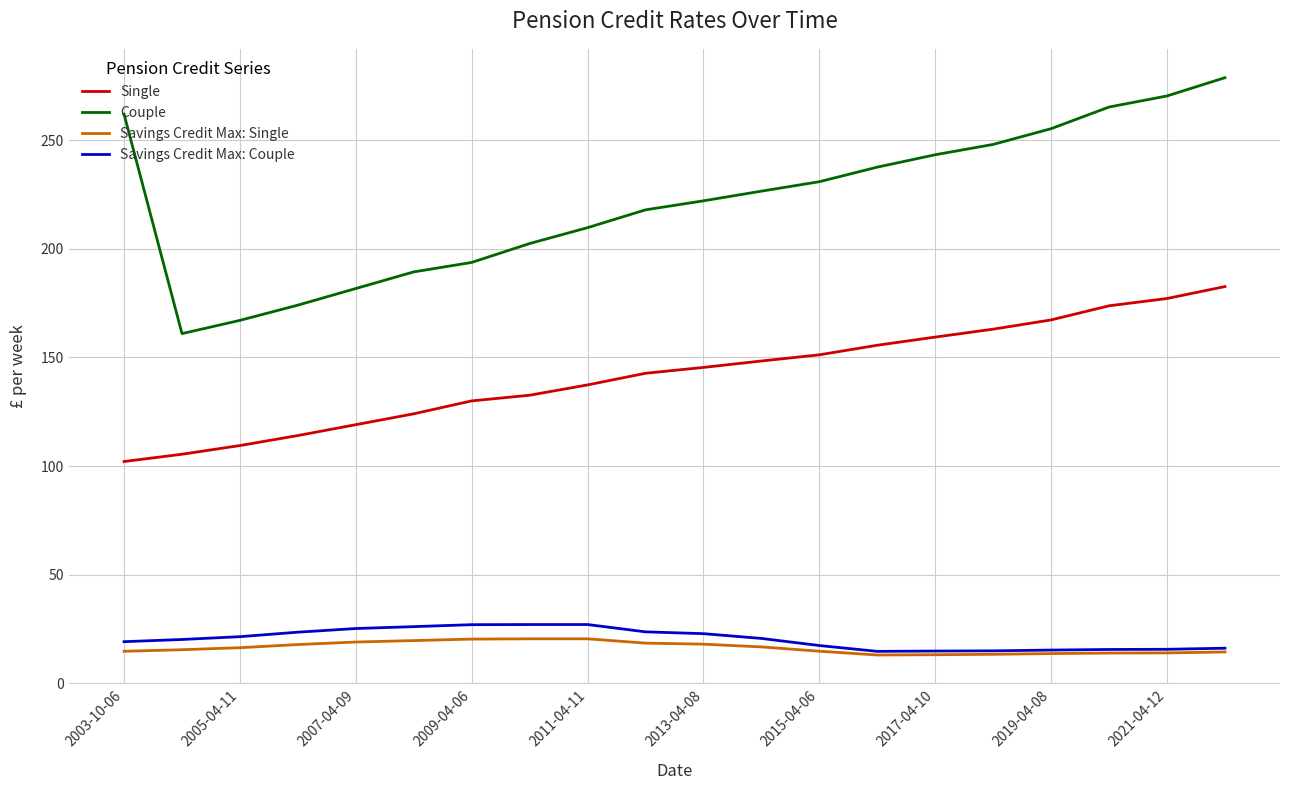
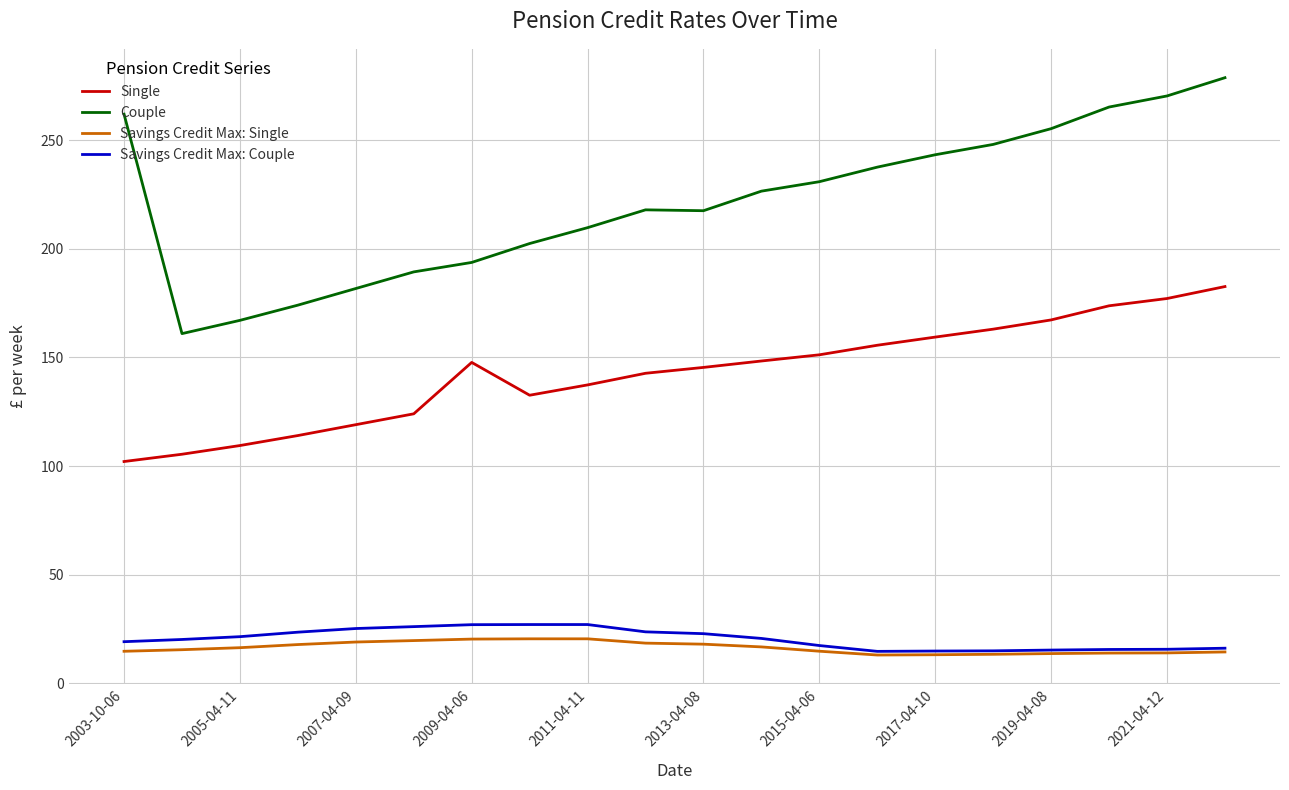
Single, 2009-04-06: 130 -> 148
Couple, 2013-04-08: 222 -> 218
